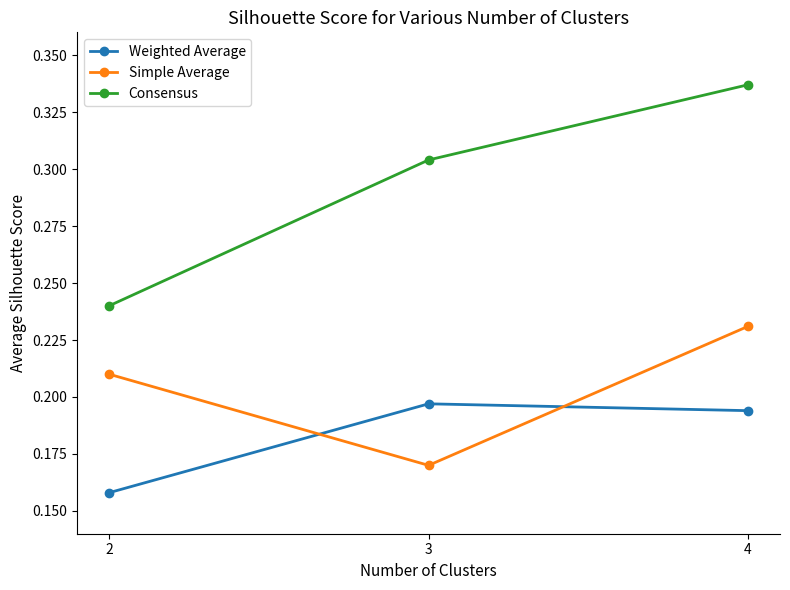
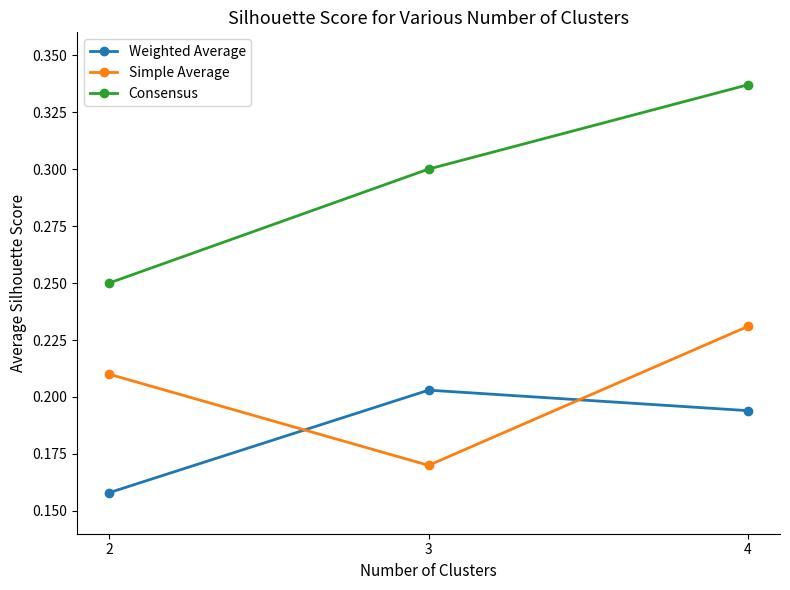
Consensus, 2: 0.24 -> 0.25
Weighted Average, 3: 0.197 -> 0.203
Consensus, 3: 0.304 -> 0.300
